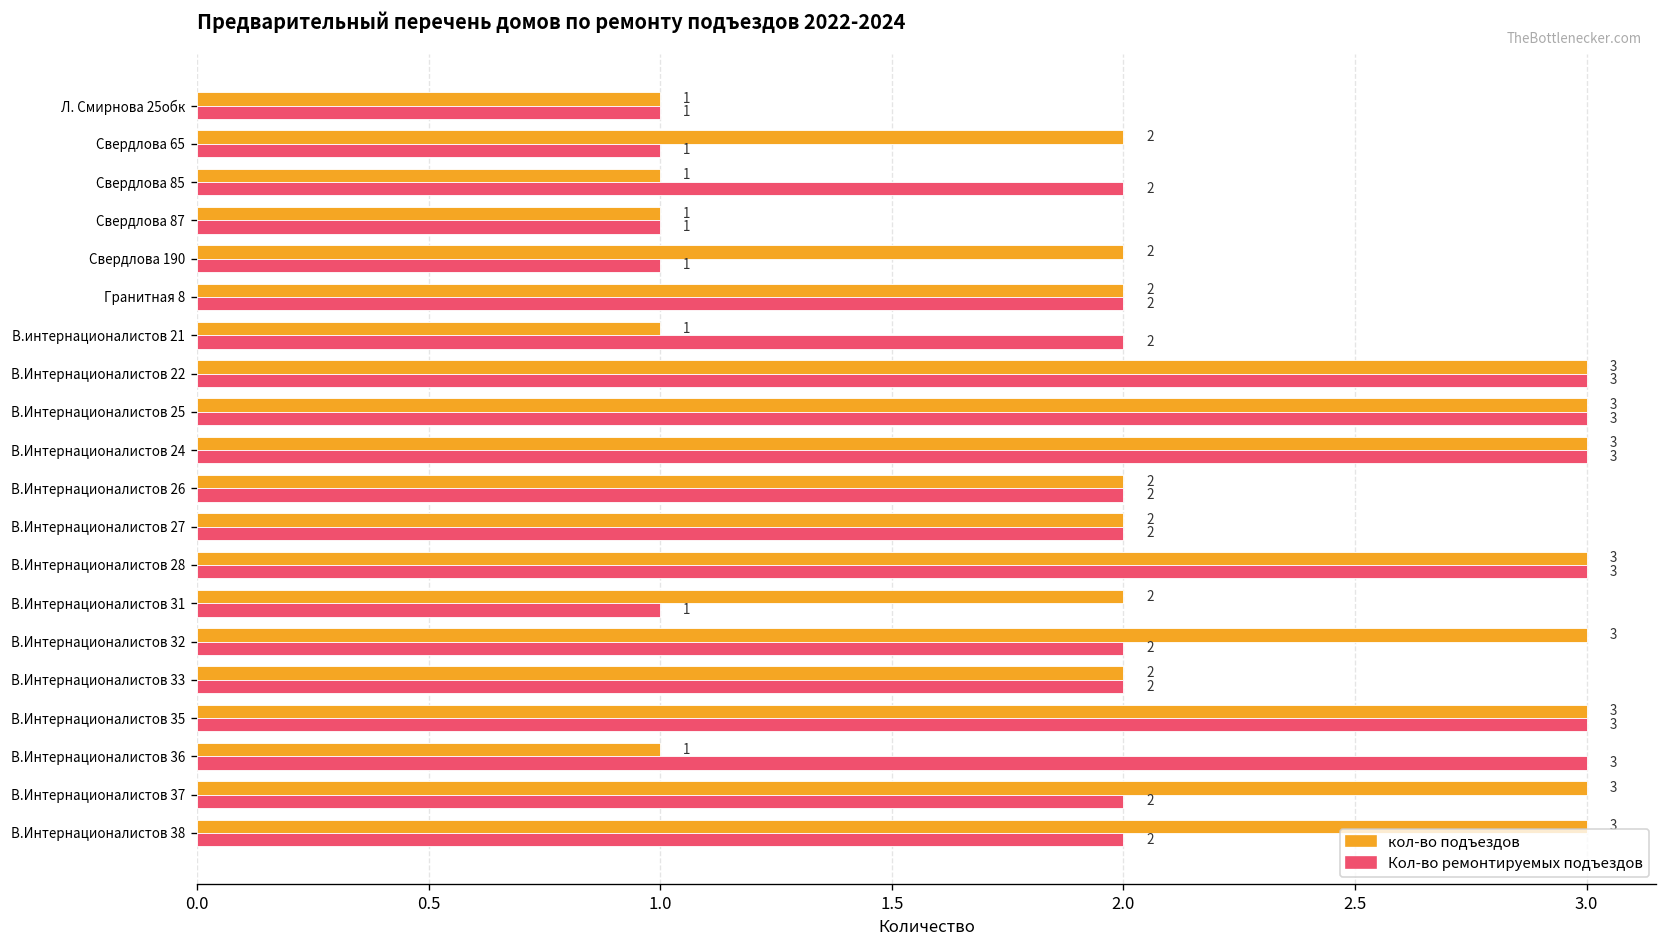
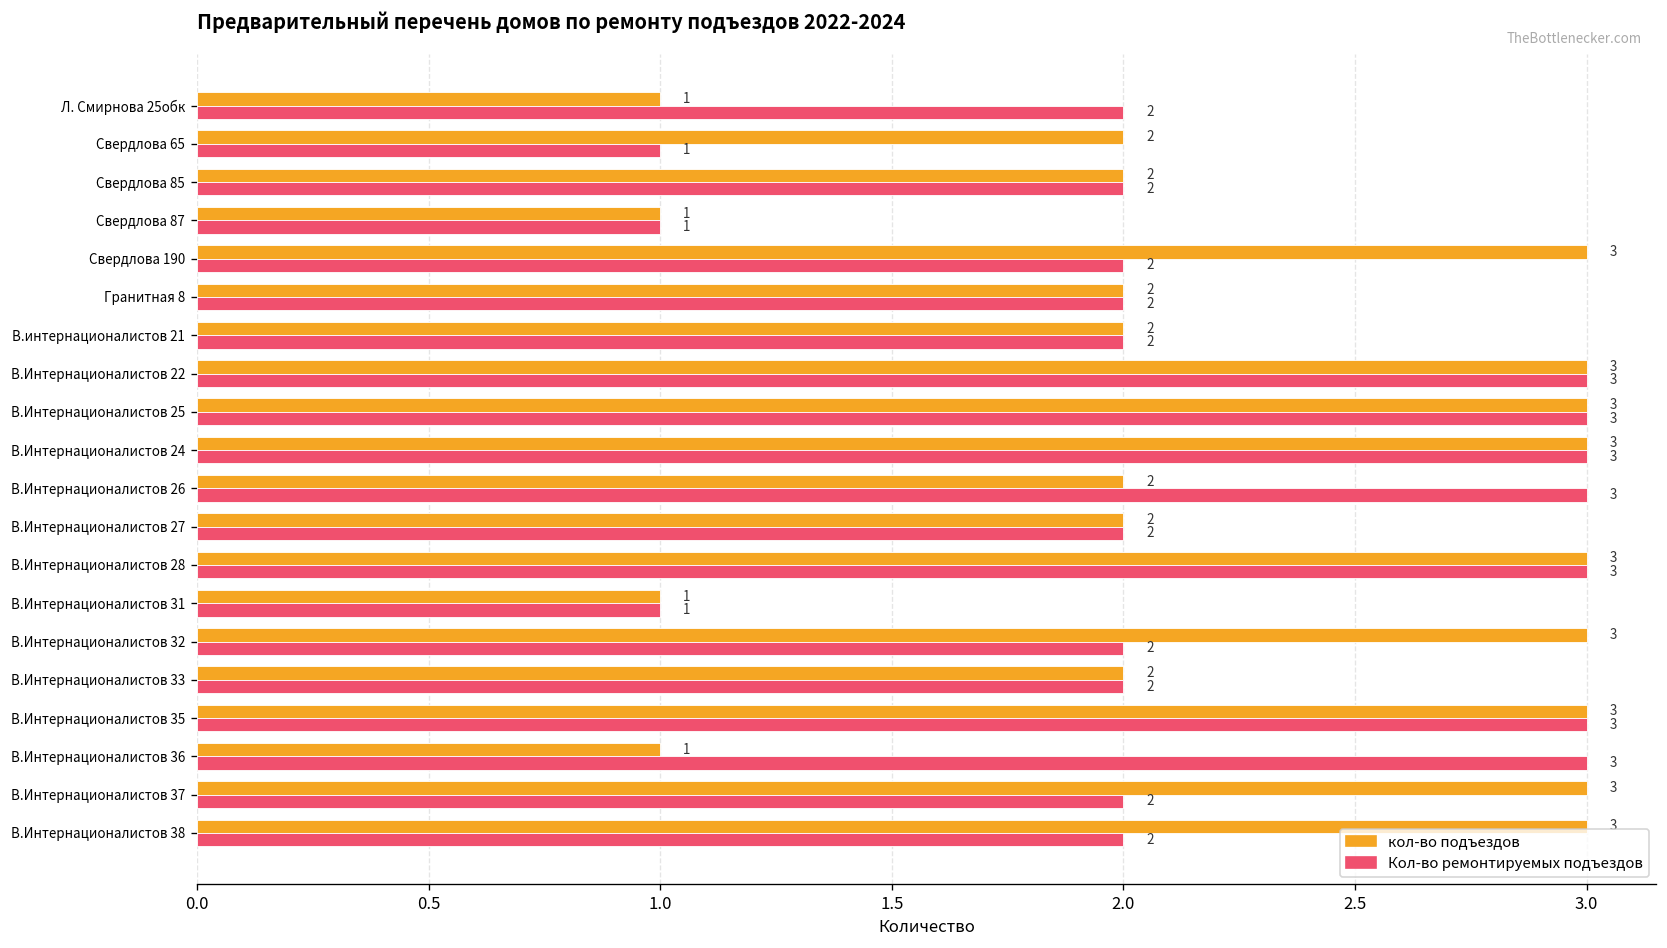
Кол-во ремонтируемых подъездов, Л. Смирнова 25обк: 1 -> 2
кол-во подъездов, Свердлова 85: 1 -> 2
кол-во подъездов, Свердлова 190: 2 -> 3
Кол-во ремонтируемых подъездов, Свердлова 190: 1 -> 2
кол-во подъездов, В.интернационалистов 21: 1 -> 2
Кол-во ремонтируемых подъездов, В.Интернационалистов 26: 2 -> 3
кол-во подъездов, В.Интернационалистов 31: 2 -> 1
